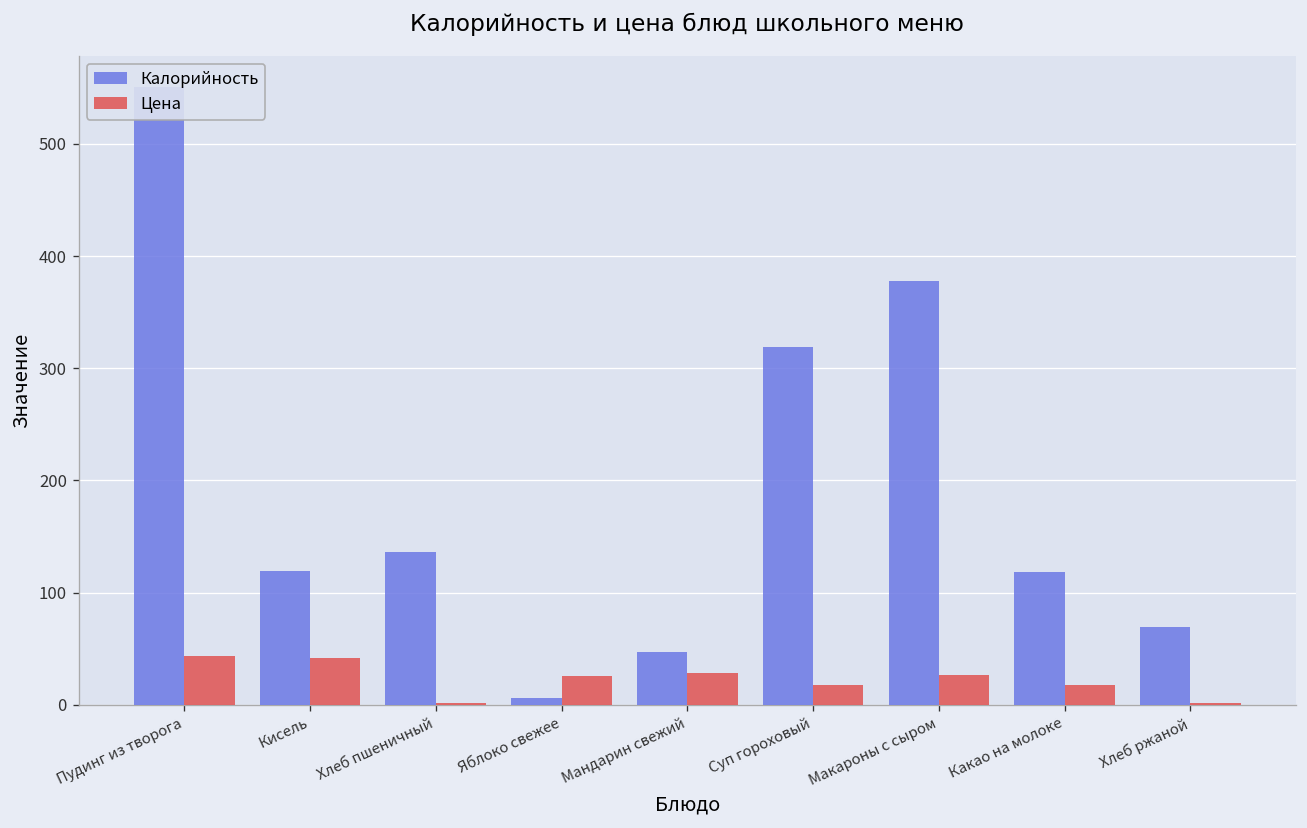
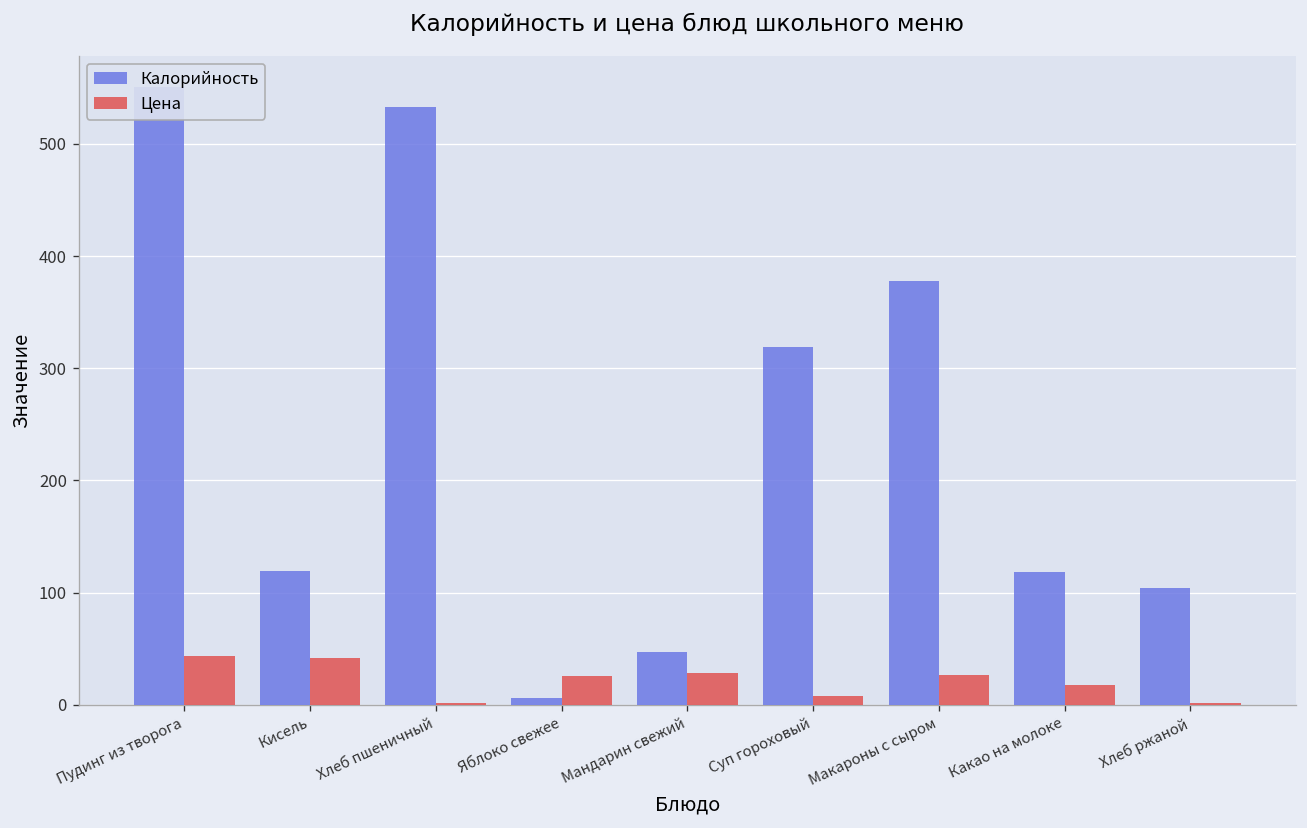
Калорийность, Хлеб пшеничный: 140 -> 530
Цена, Суп гороховый: 20 -> 10
Калорийность, Хлеб ржаной: 70 -> 100
